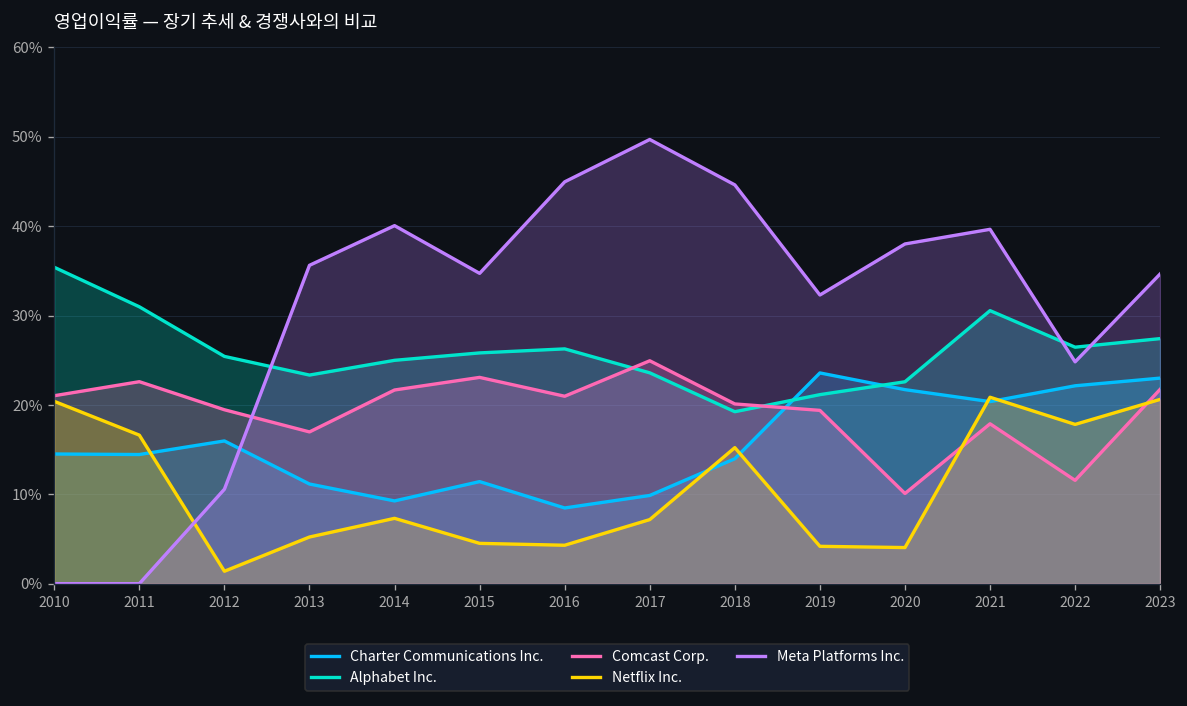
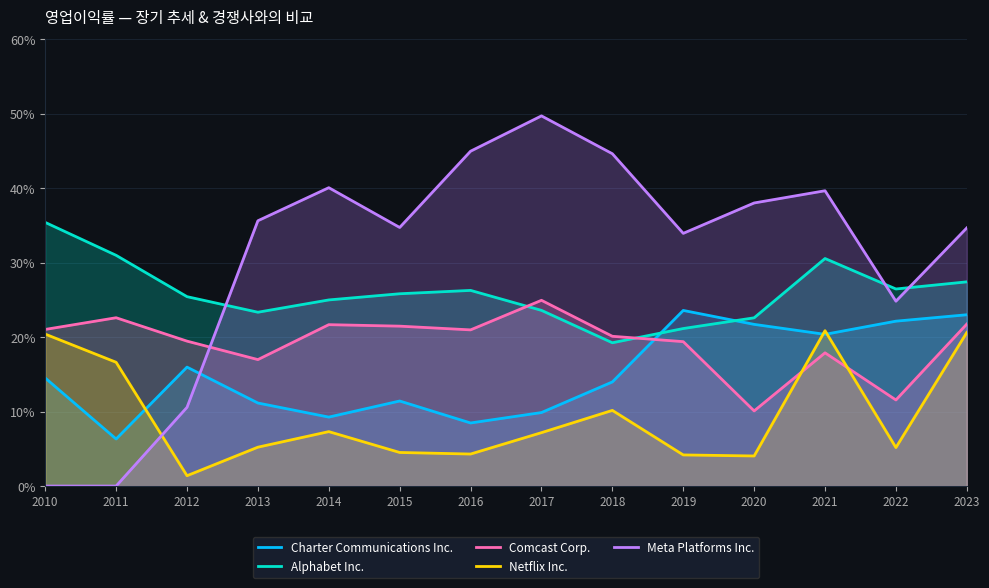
Charter Communications Inc., 2011: 14% -> 6%
Comcast Corp., 2015: 23% -> 21%
Netflix Inc., 2018: 15% -> 10%
Meta Platforms Inc., 2019: 32% -> 34%
Netflix Inc., 2022: 18% -> 5%
